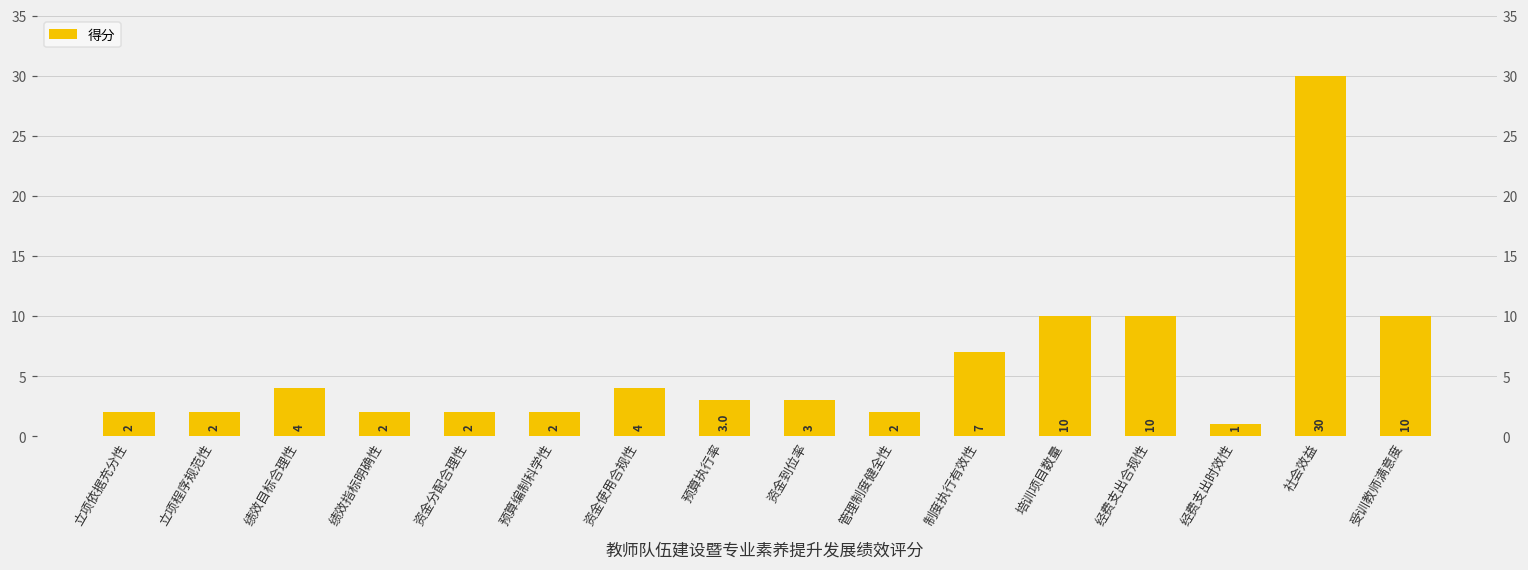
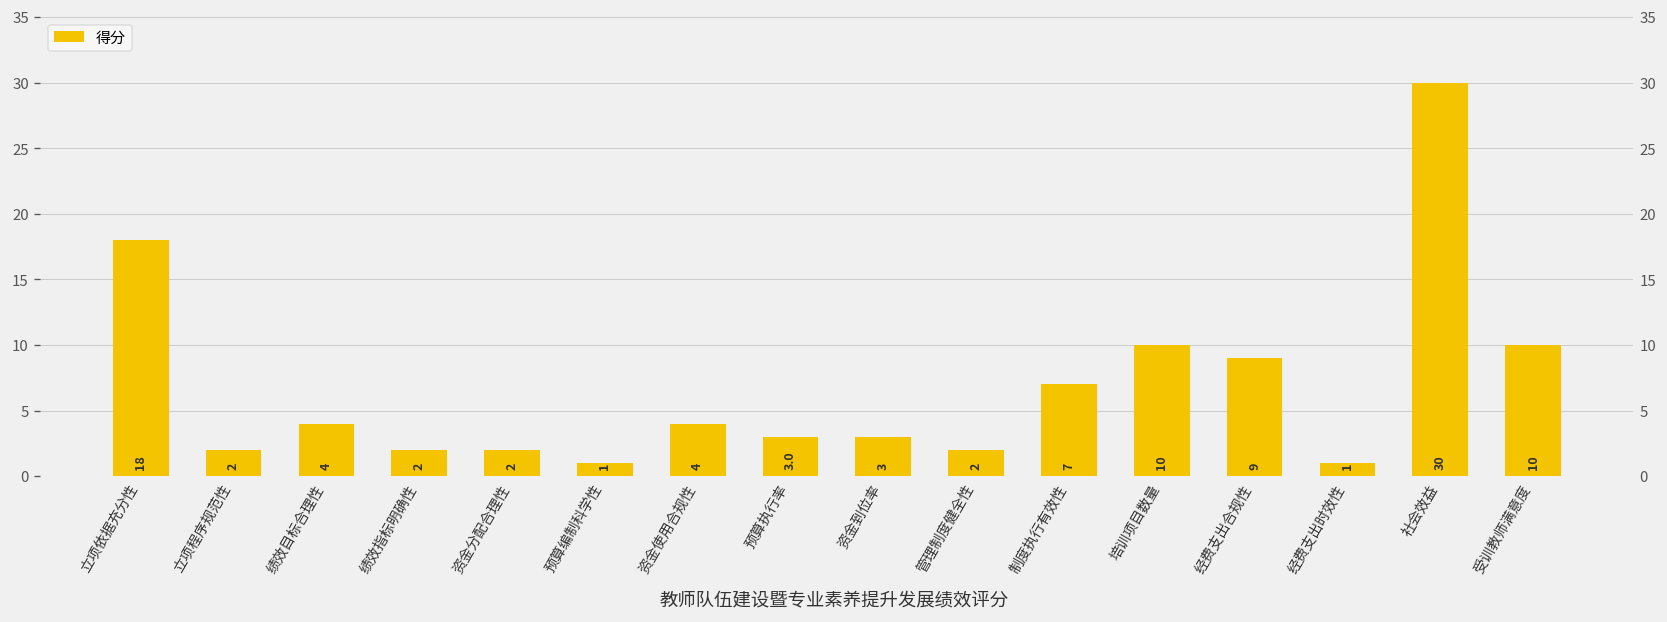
立项依据充分性: 2 -> 18
预算编制科学性: 2 -> 1
经费支出合规性: 10 -> 9
